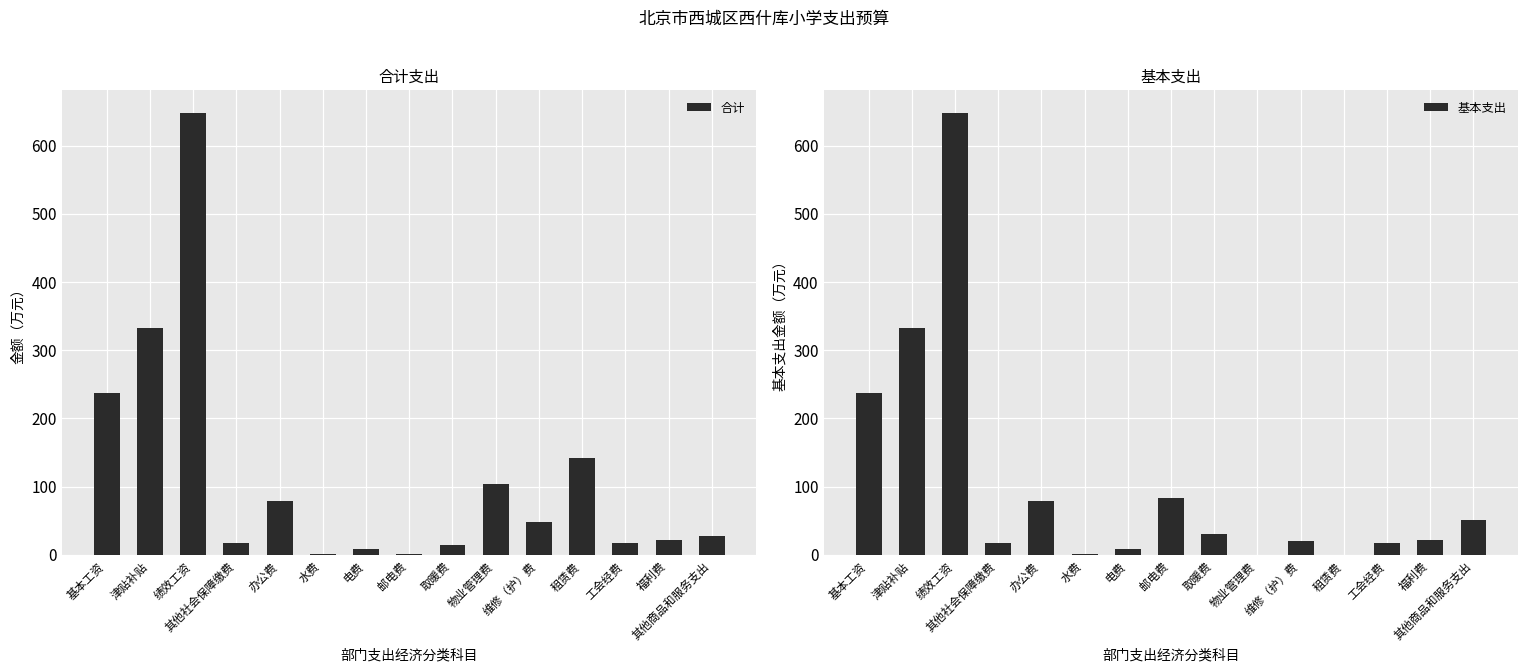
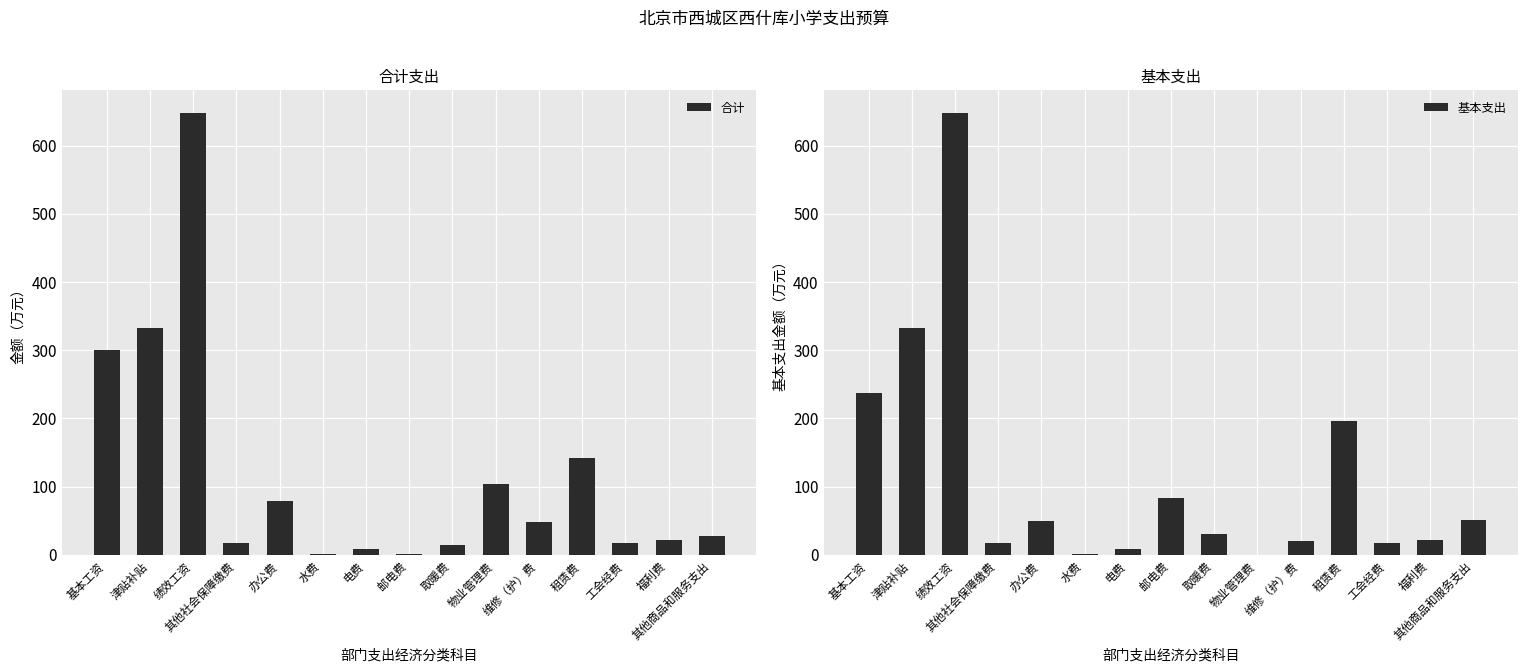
合计支出, 基本工资: 240 -> 300
基本支出, 办公费: 80 -> 50
基本支出, 租赁费: 0 -> 200
